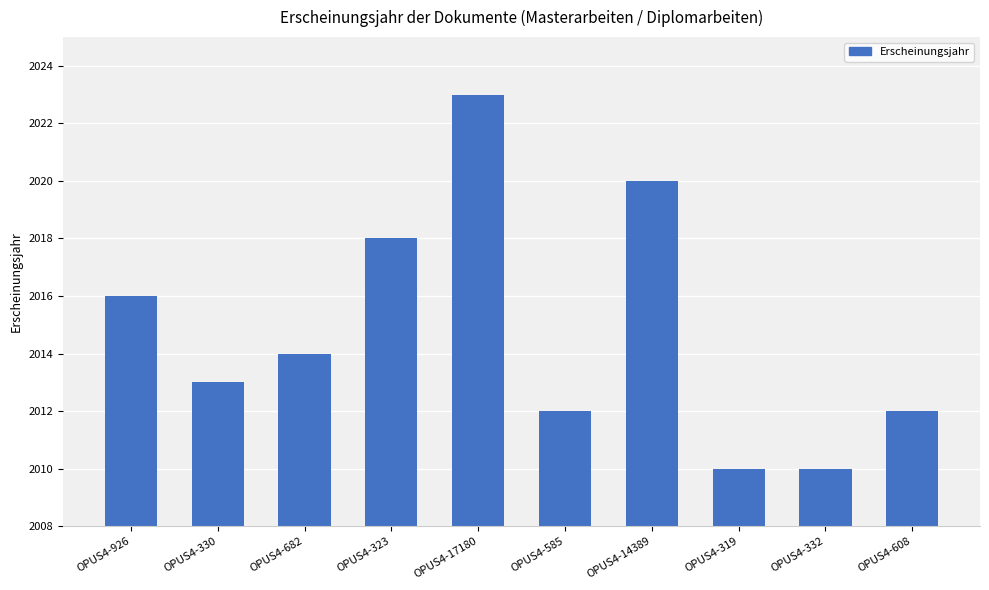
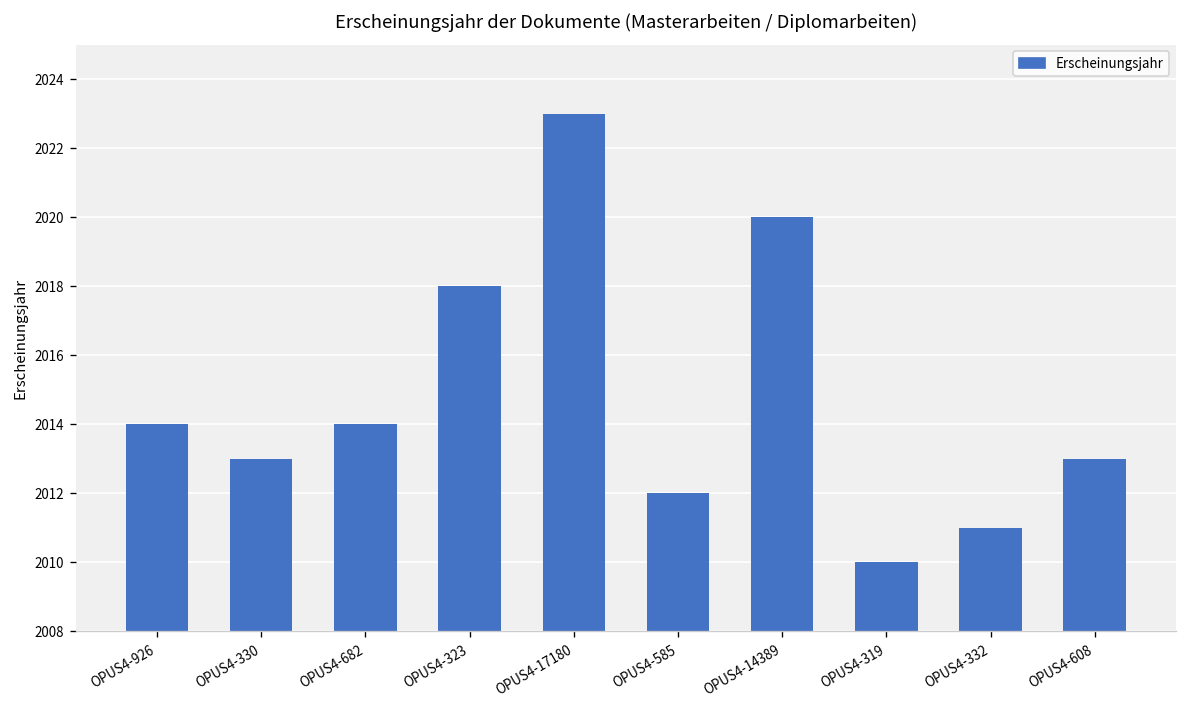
OPUS4-926: 2016 -> 2014
OPUS4-332: 2010 -> 2011
OPUS4-608: 2012 -> 2013
